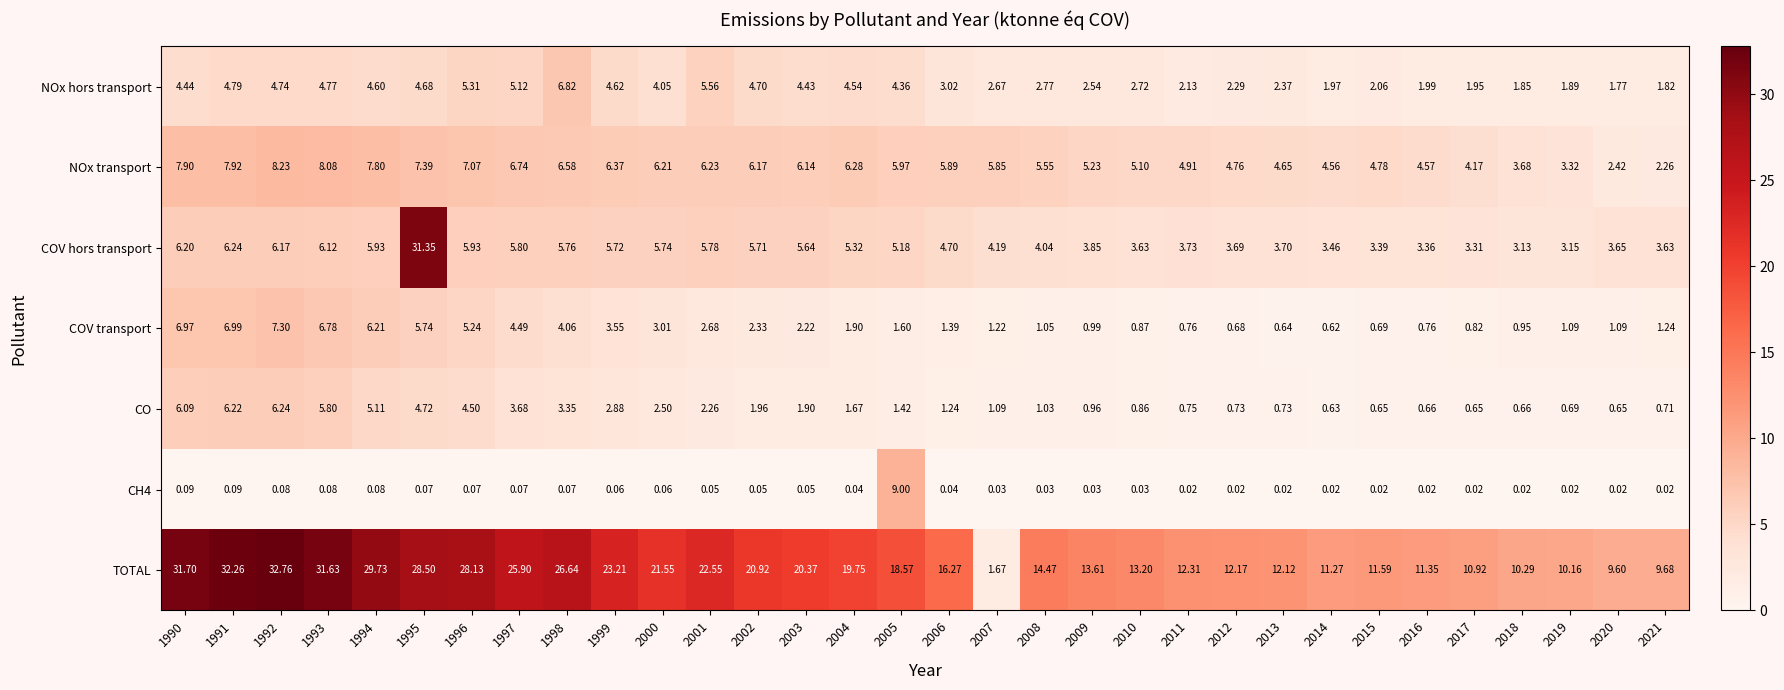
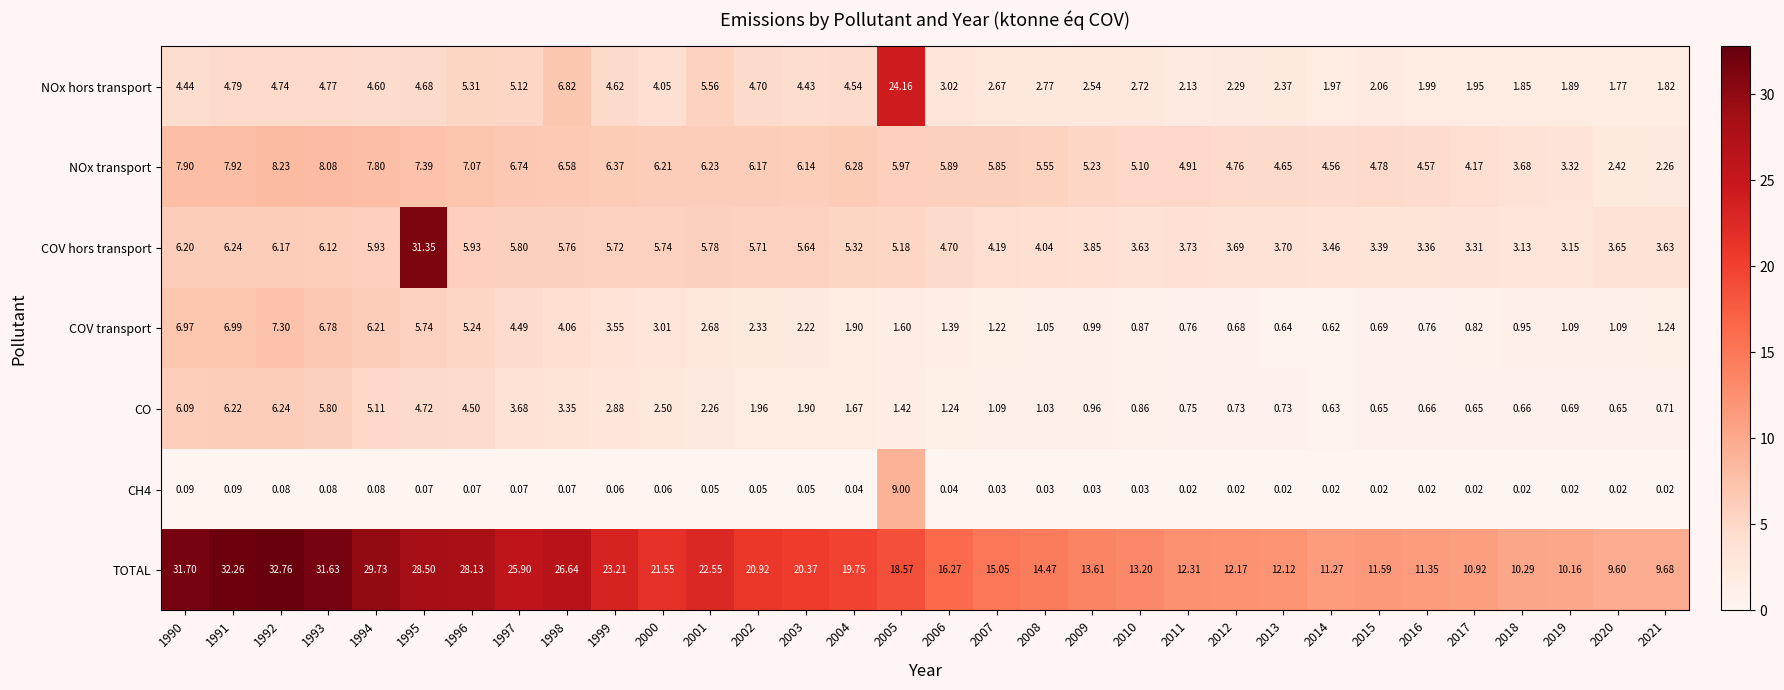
NOx hors transport, 2005: 4.36 -> 24.16
TOTAL, 2007: 1.67 -> 15.05
